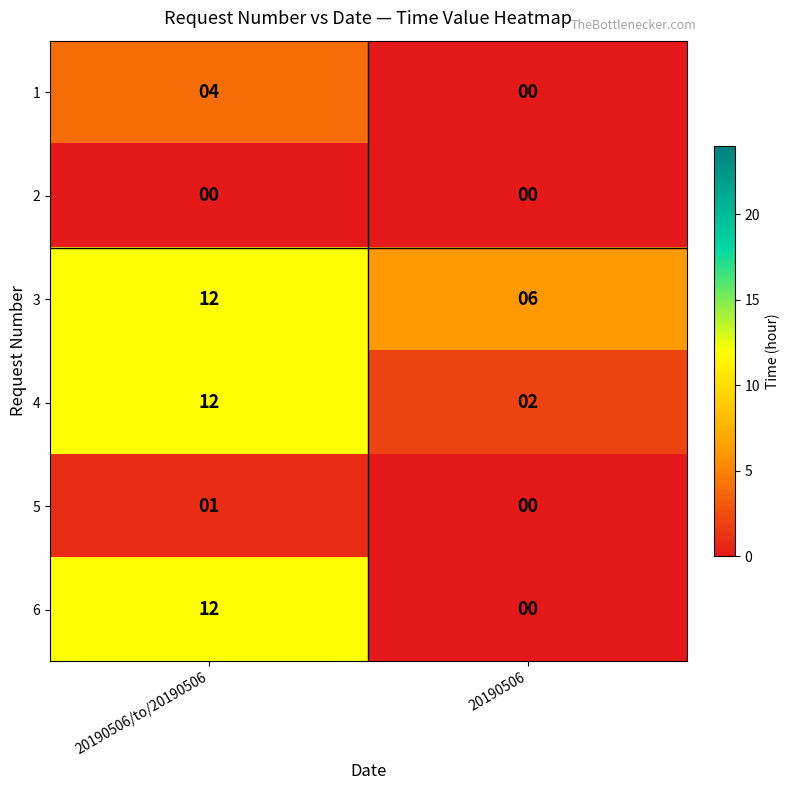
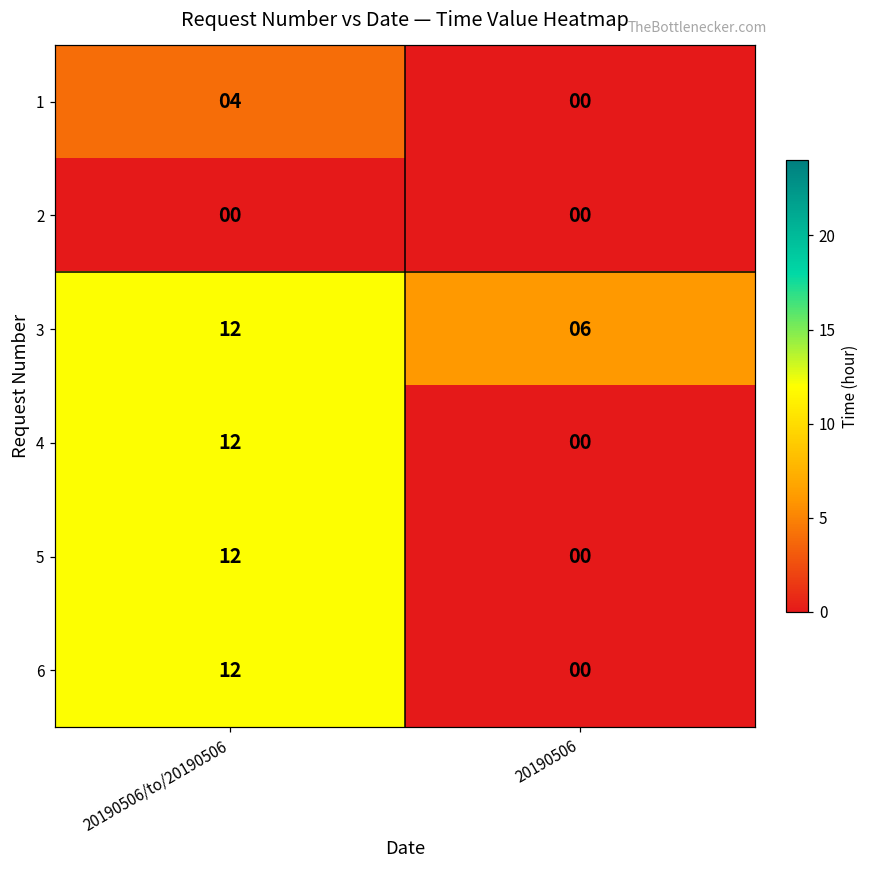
4, 20190506: 02 -> 00
5, 20190506/to/20190506: 01 -> 12
